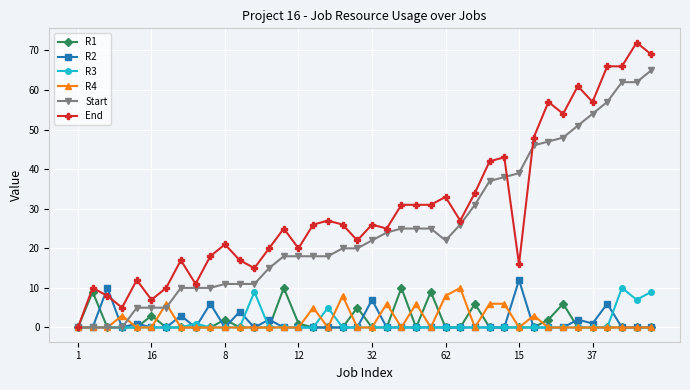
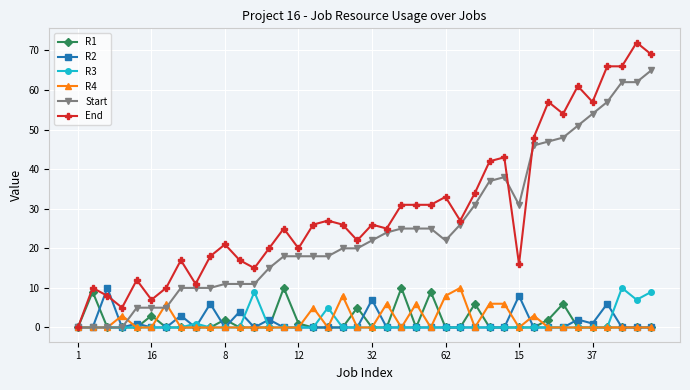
R2, 15: 12 -> 8
Start, 15: 39 -> 31
